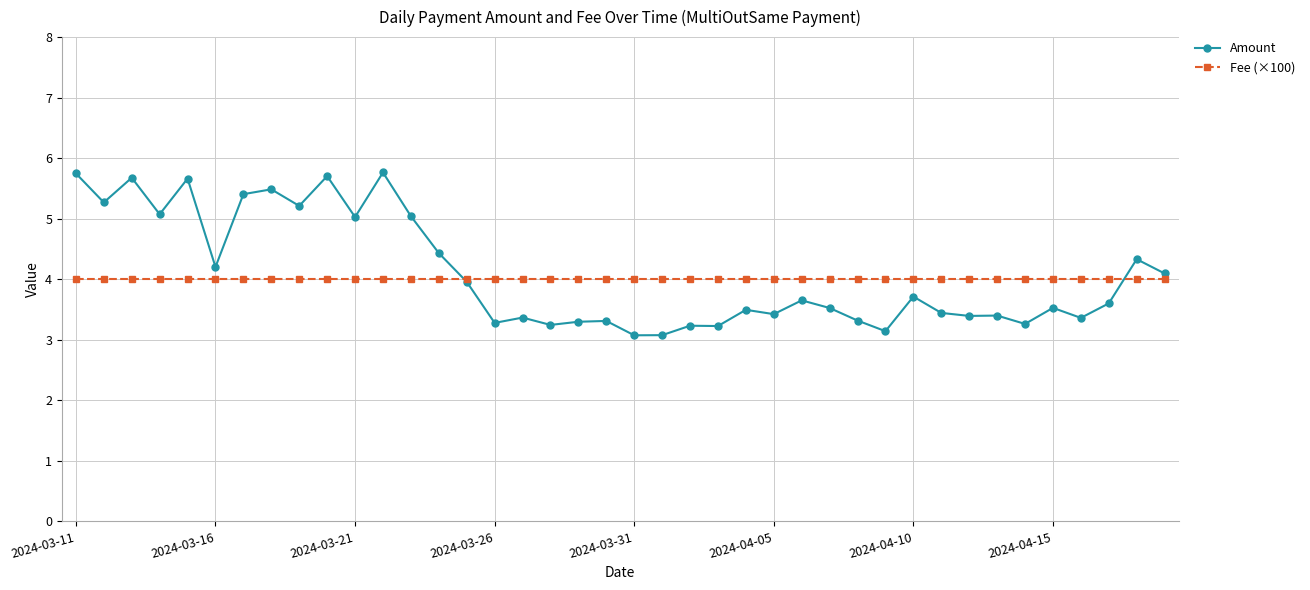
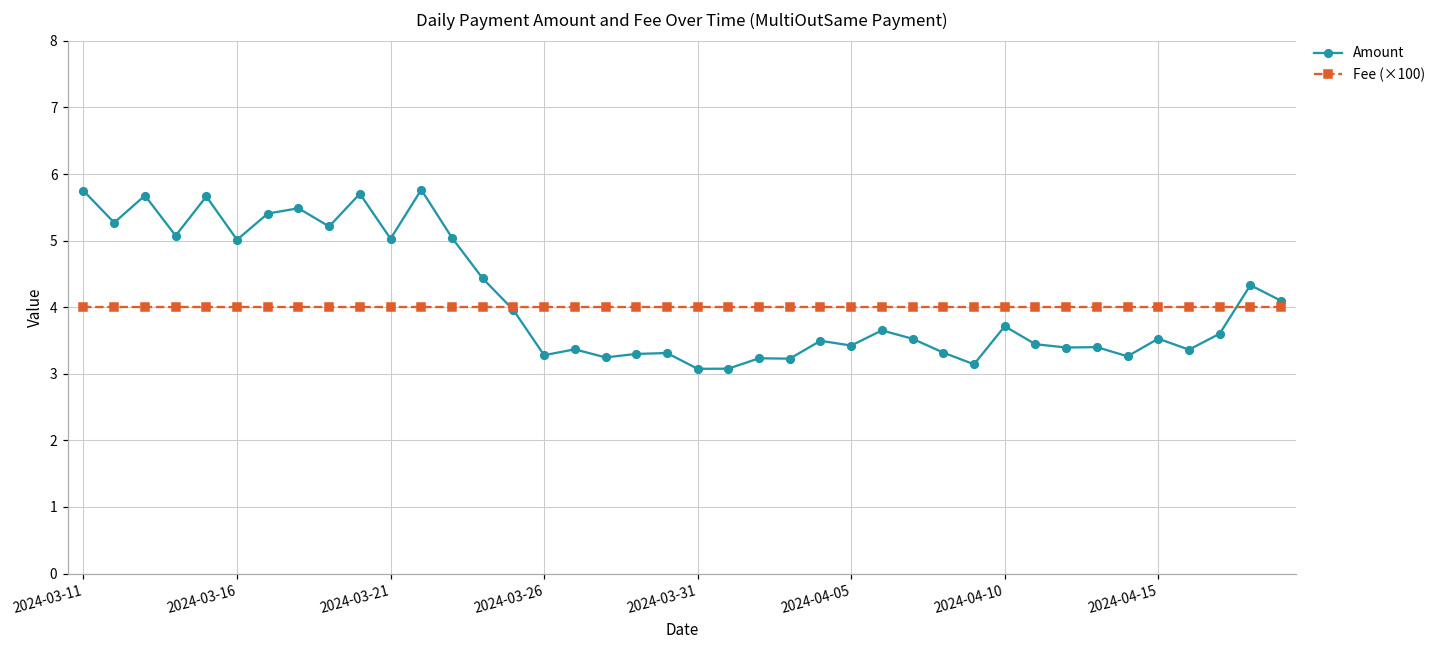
Amount, 2024-03-16: 4.2 -> 5.0
